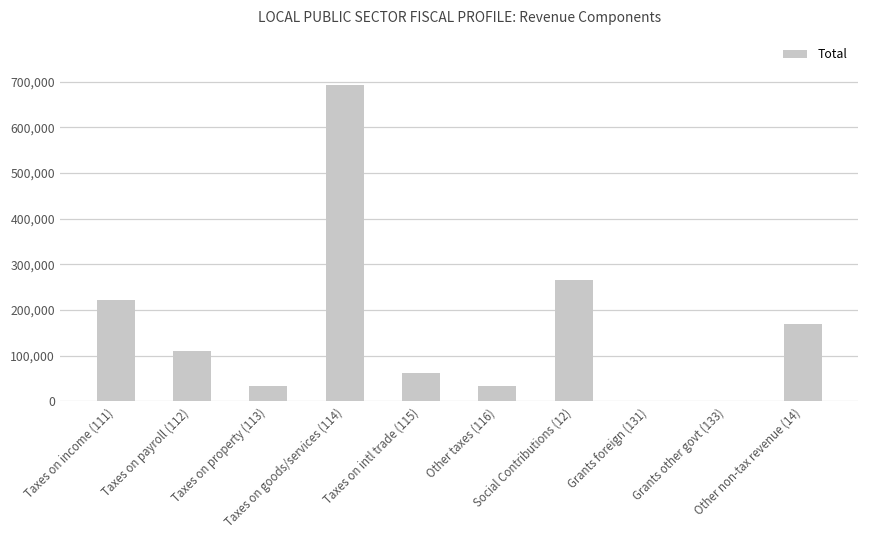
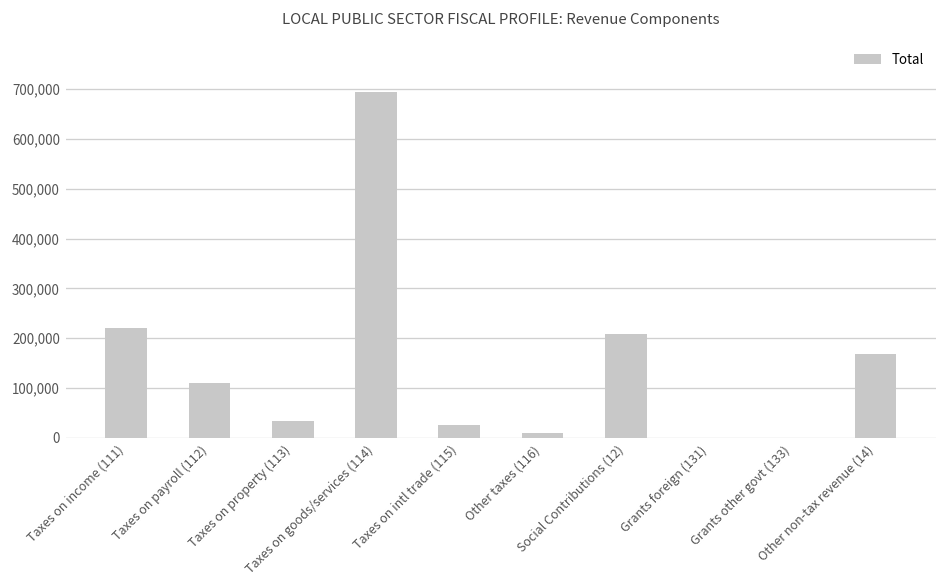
Taxes on intl trade (115): 60,000 -> 30,000
Other taxes (116): 30,000 -> 10,000
Social Contributions (12): 270,000 -> 210,000
